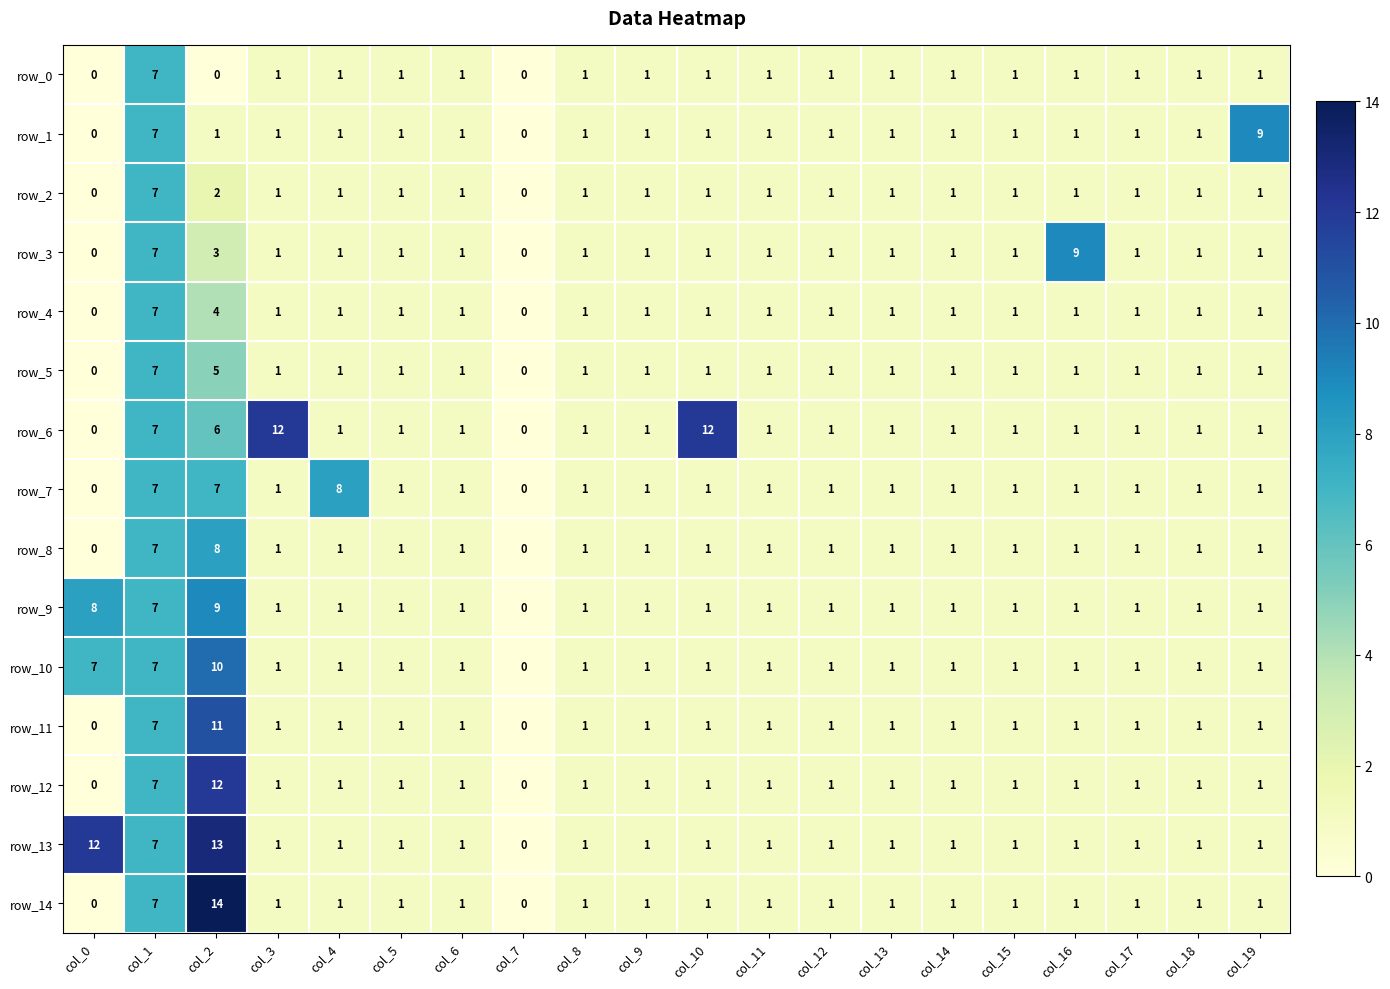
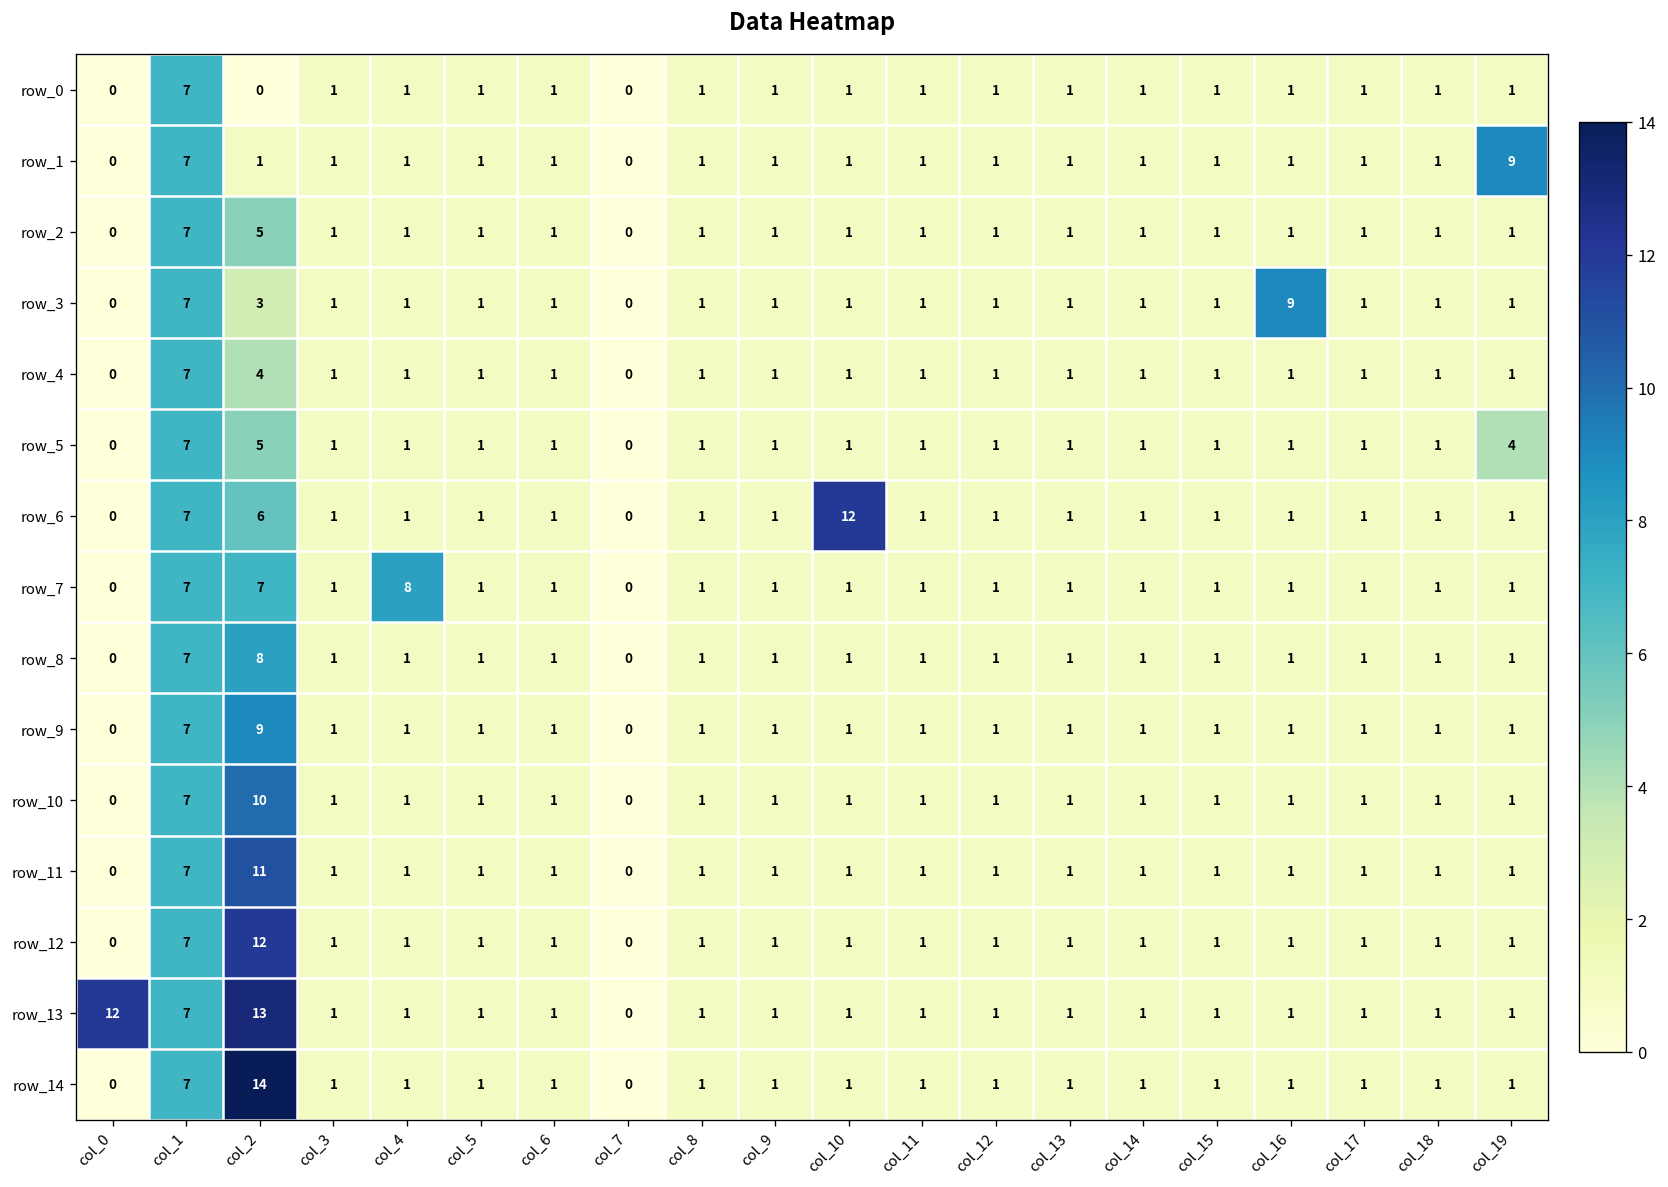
row_2, col_2: 2 -> 5
row_5, col_19: 1 -> 4
row_6, col_3: 12 -> 1
row_9, col_0: 8 -> 0
row_10, col_0: 7 -> 0
